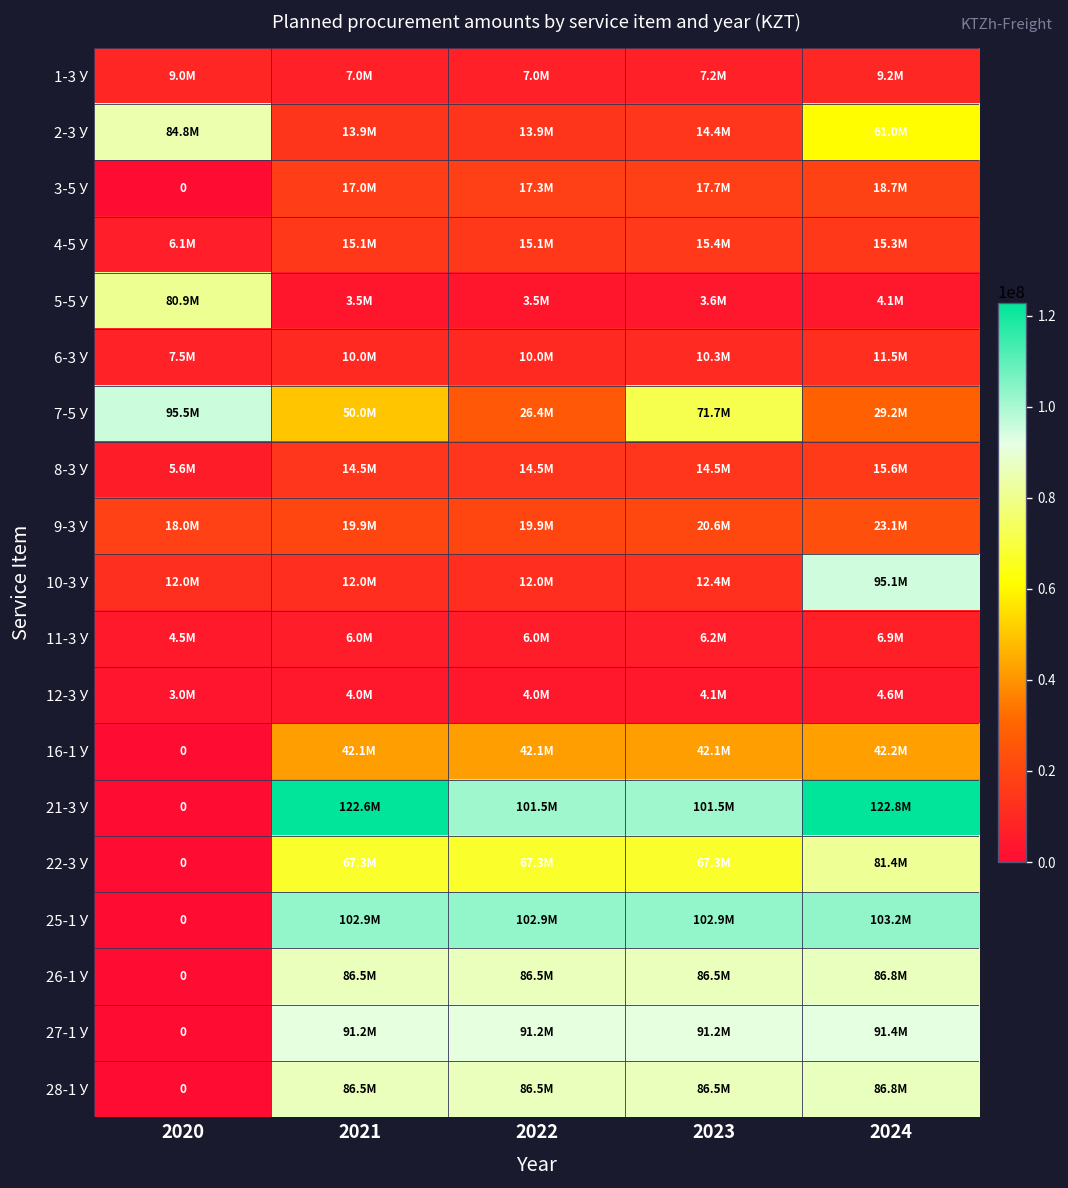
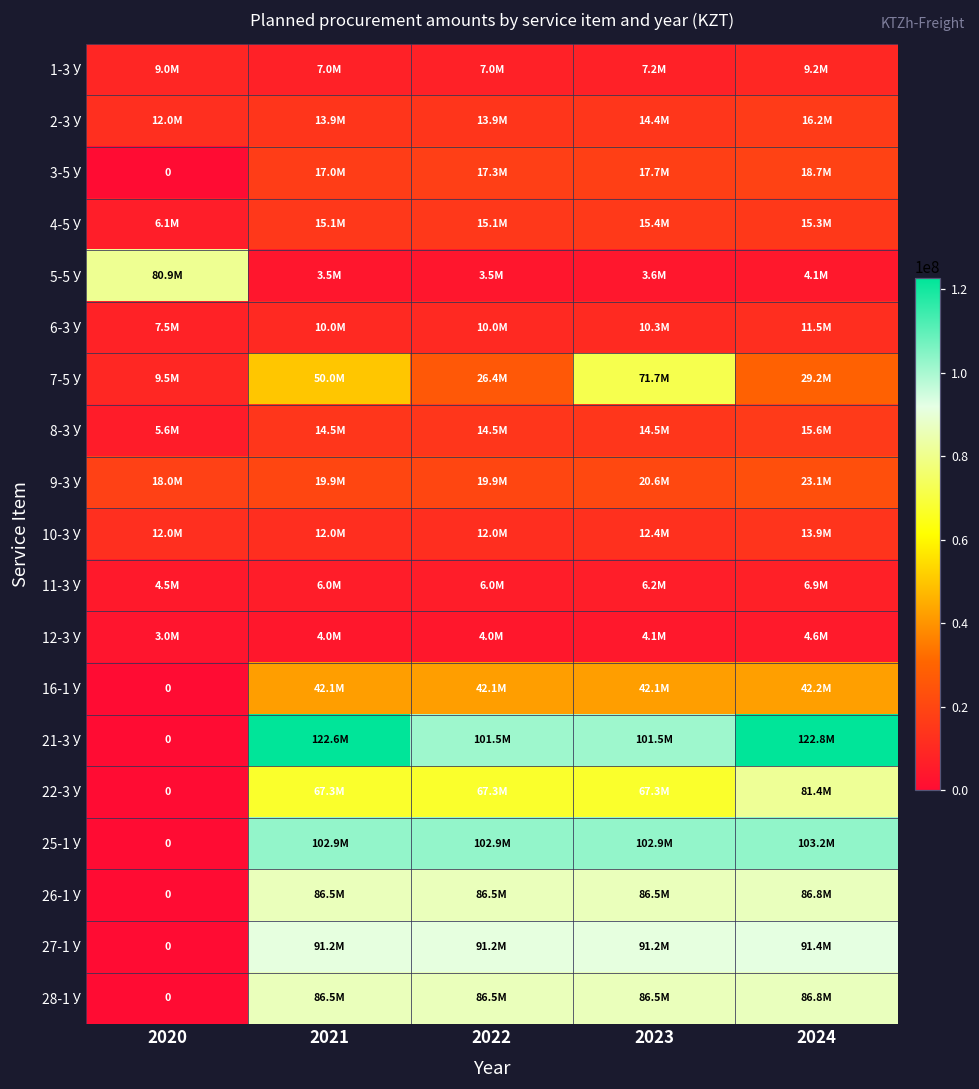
2-3 У, 2020: 84.8M -> 12.0M
2-3 У, 2024: 61.0M -> 16.2M
7-5 У, 2020: 95.5M -> 9.5M
10-3 У, 2024: 95.1M -> 13.9M
